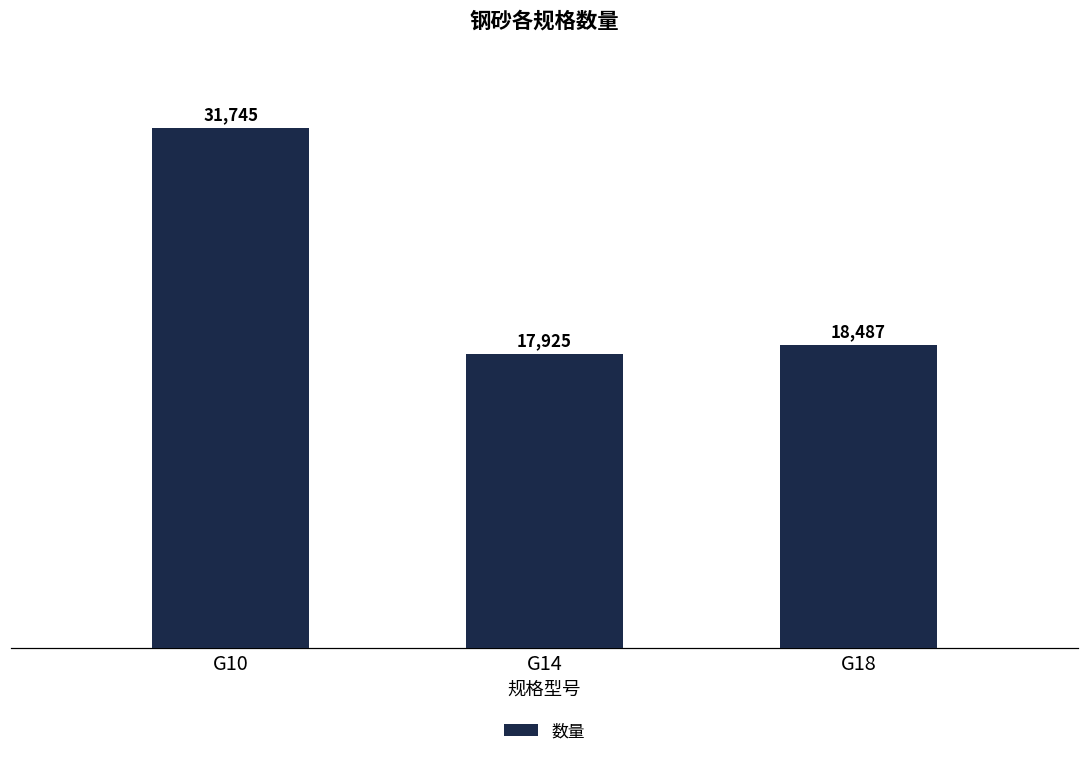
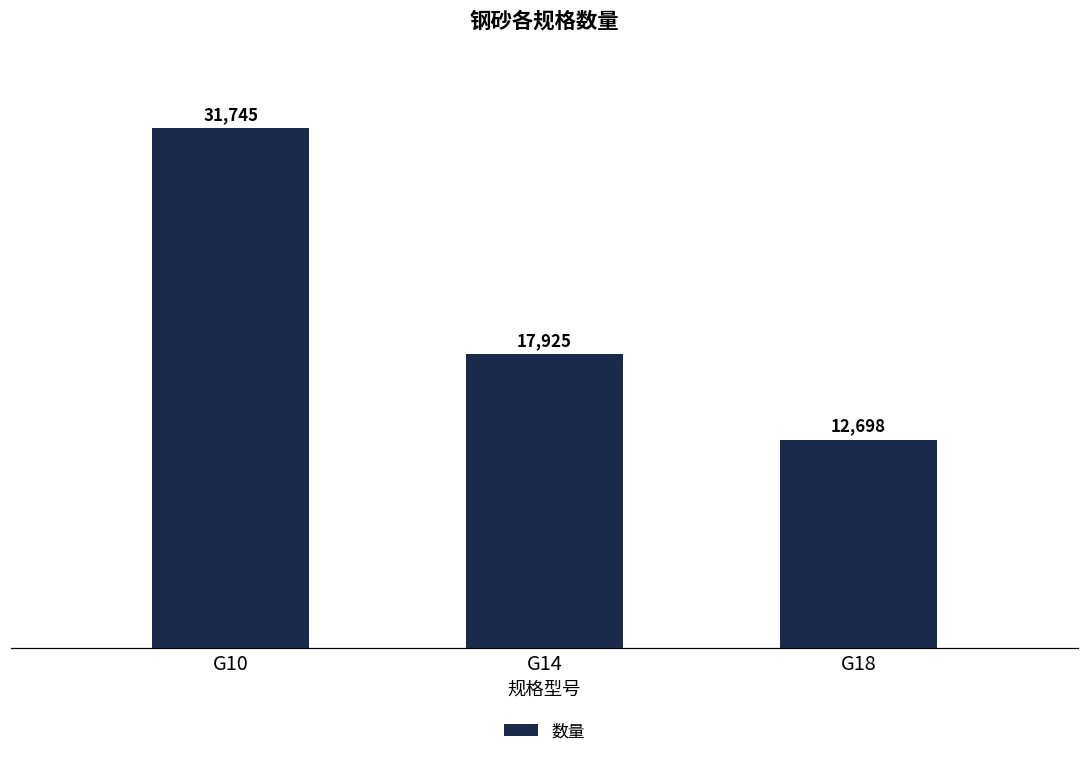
G18: 18,487 -> 12,698
